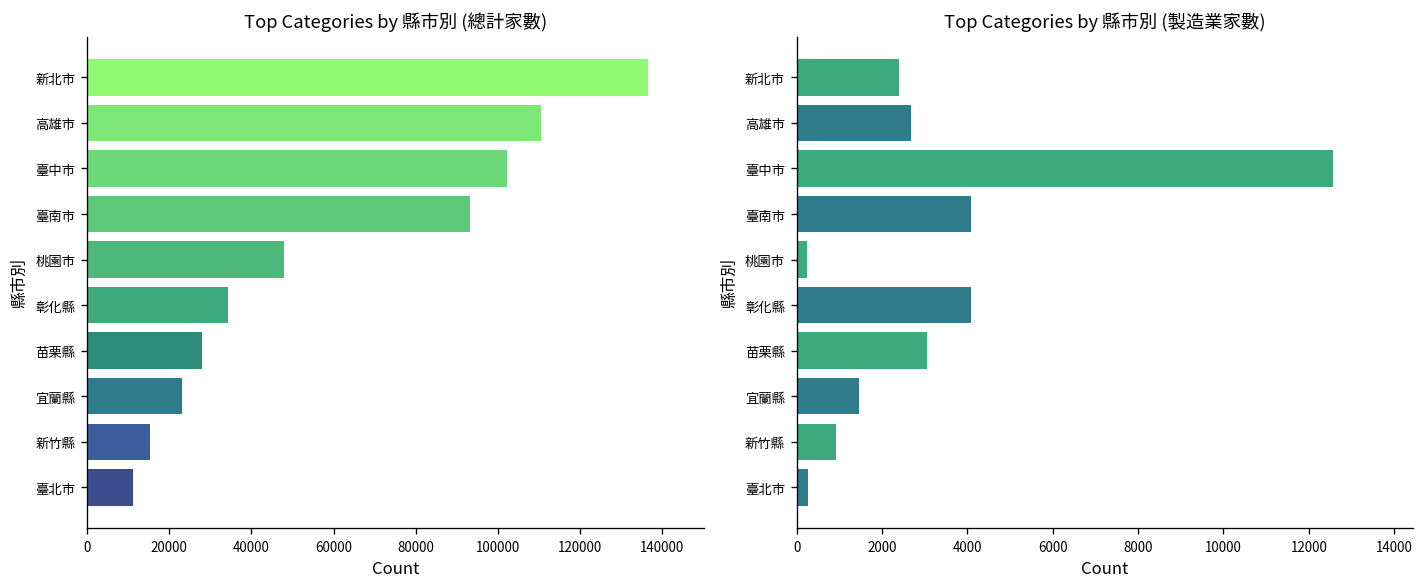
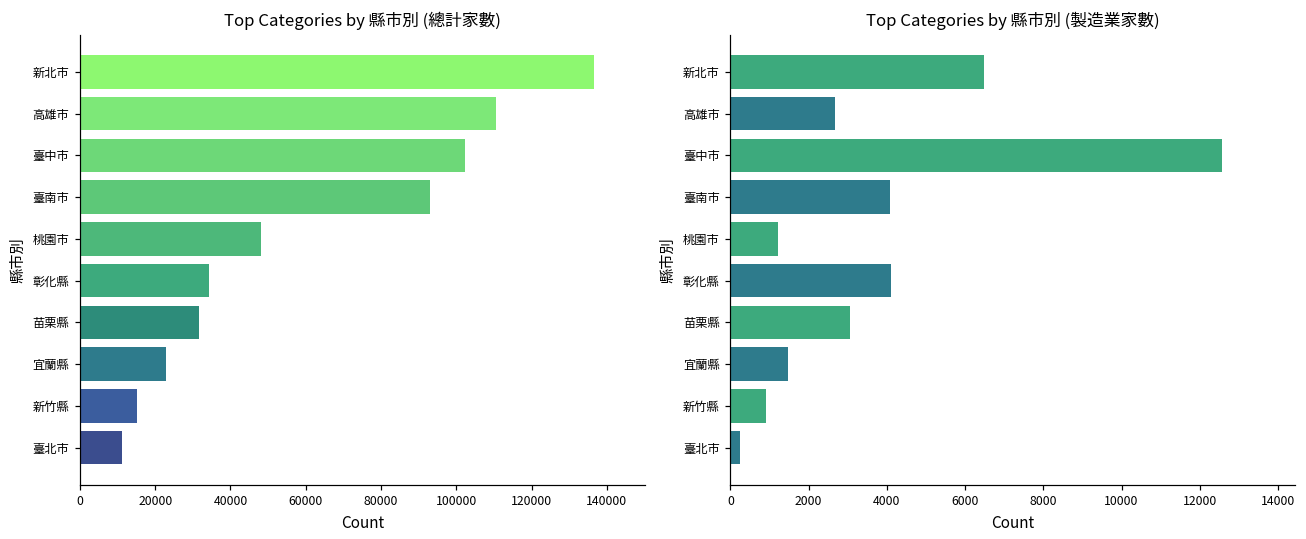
Top Categories by 縣市別 (總計家數), 苗栗縣: 28000 -> 32000
Top Categories by 縣市別 (製造業家數), 新北市: 2400 -> 6500
Top Categories by 縣市別 (製造業家數), 桃園市: 200 -> 1200
